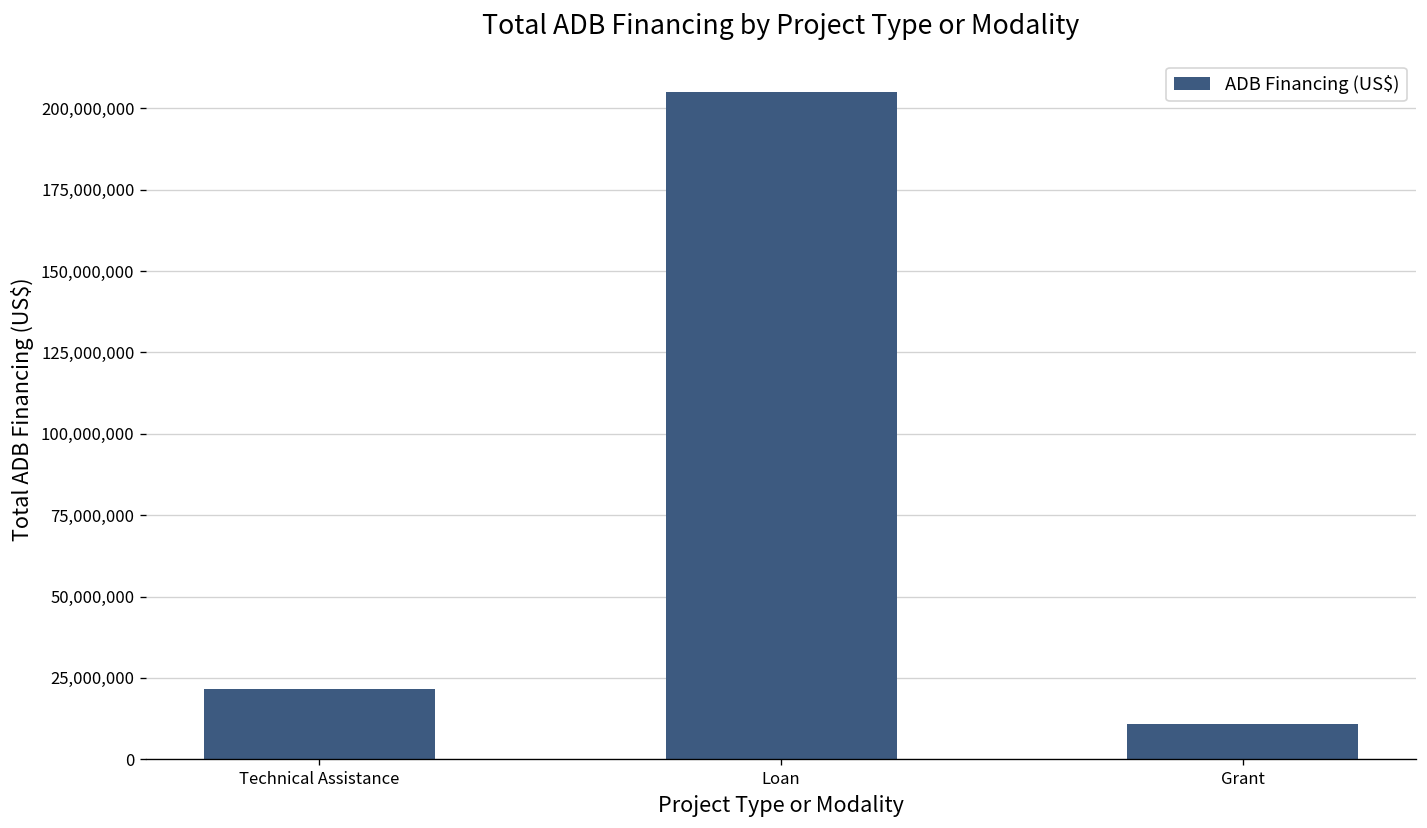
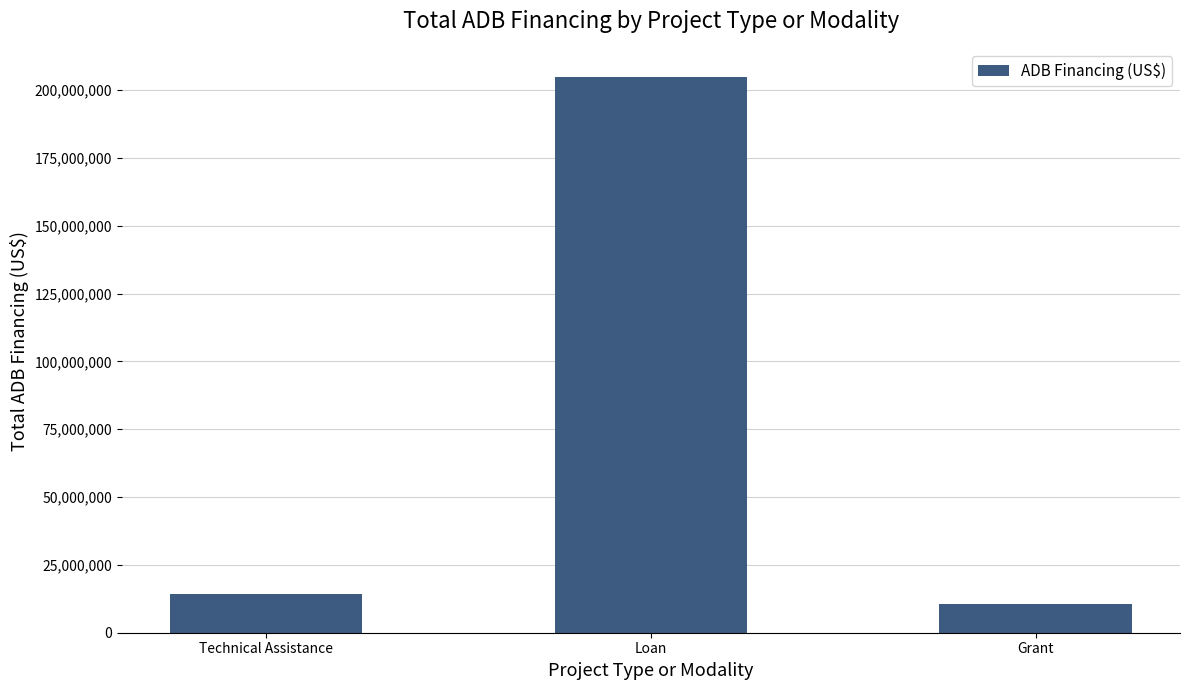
Technical Assistance: 21,000,000 -> 14,000,000
